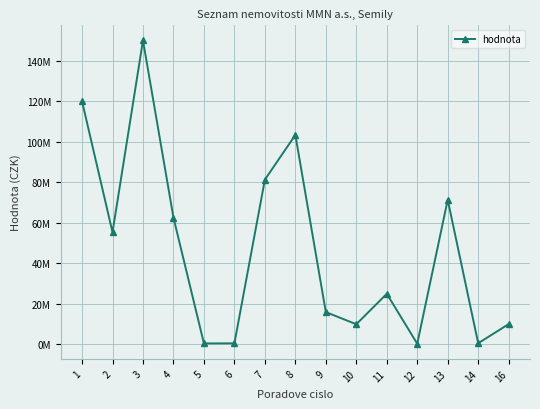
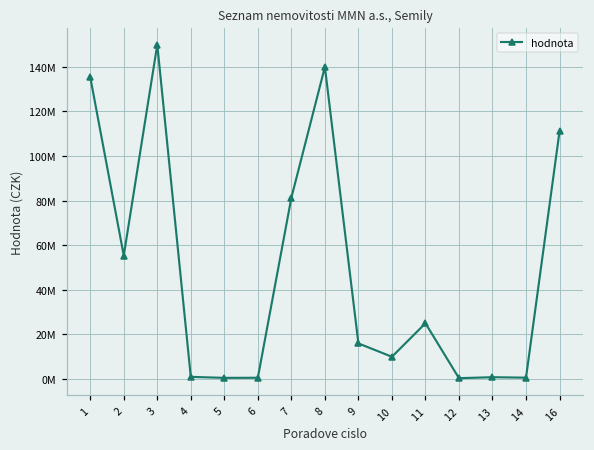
1: 120000000 -> 135000000
4: 63000000 -> 1000000
8: 103000000 -> 140000000
13: 71000000 -> 1000000
16: 10000000 -> 111000000
